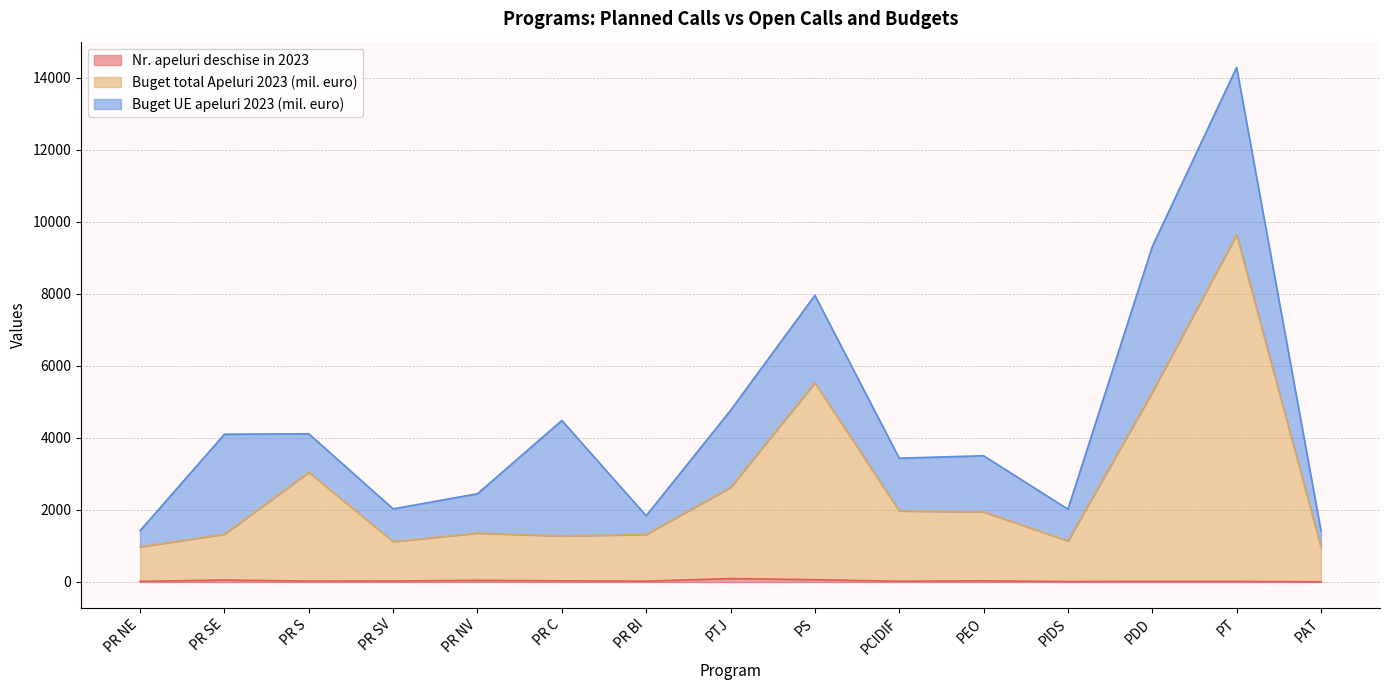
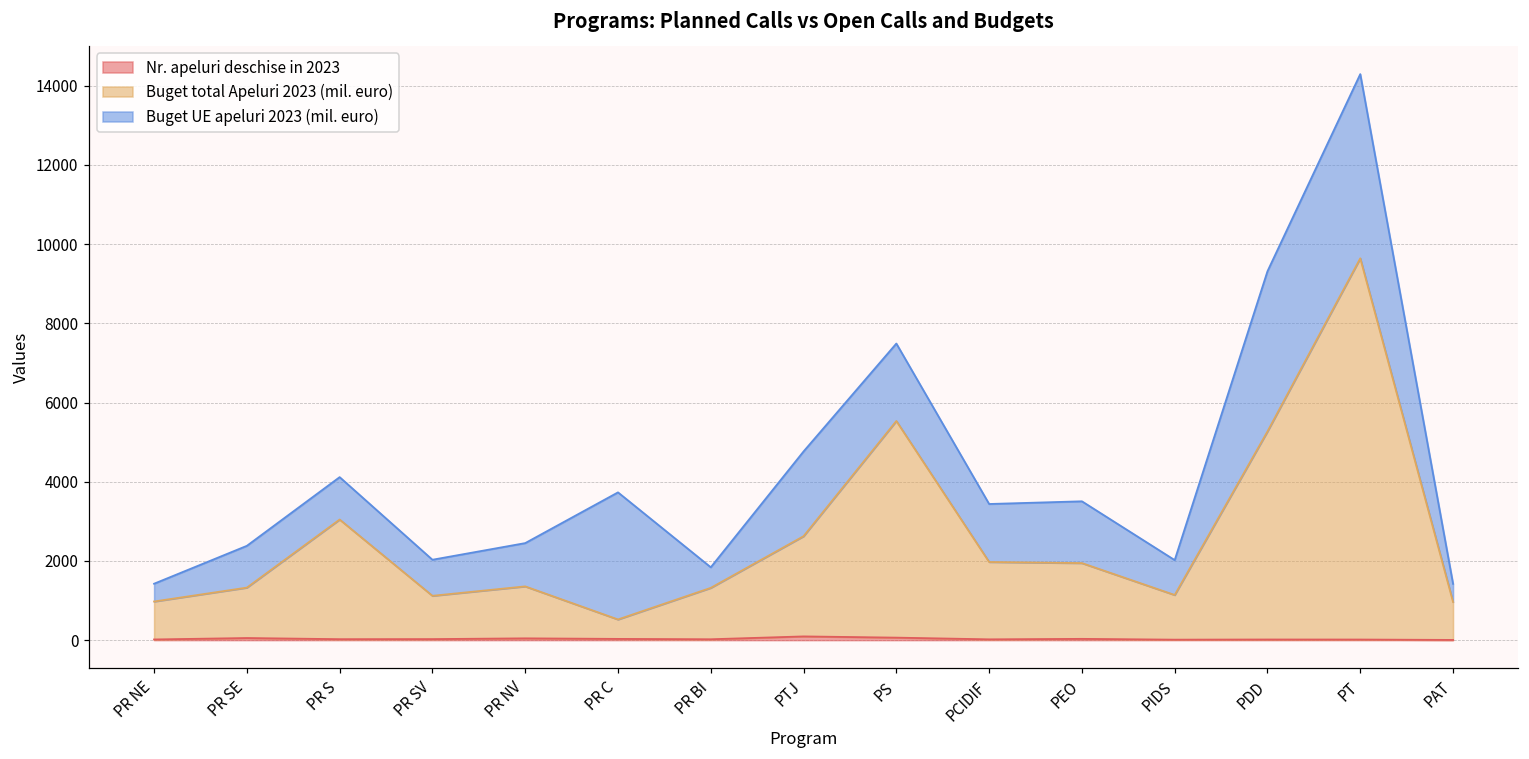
Buget UE apeluri 2023 (mil. euro), PR SE: 2800 -> 1100
Buget total Apeluri 2023 (mil. euro), PR C: 1200 -> 500
Buget UE apeluri 2023 (mil. euro), PS: 2400 -> 2000
